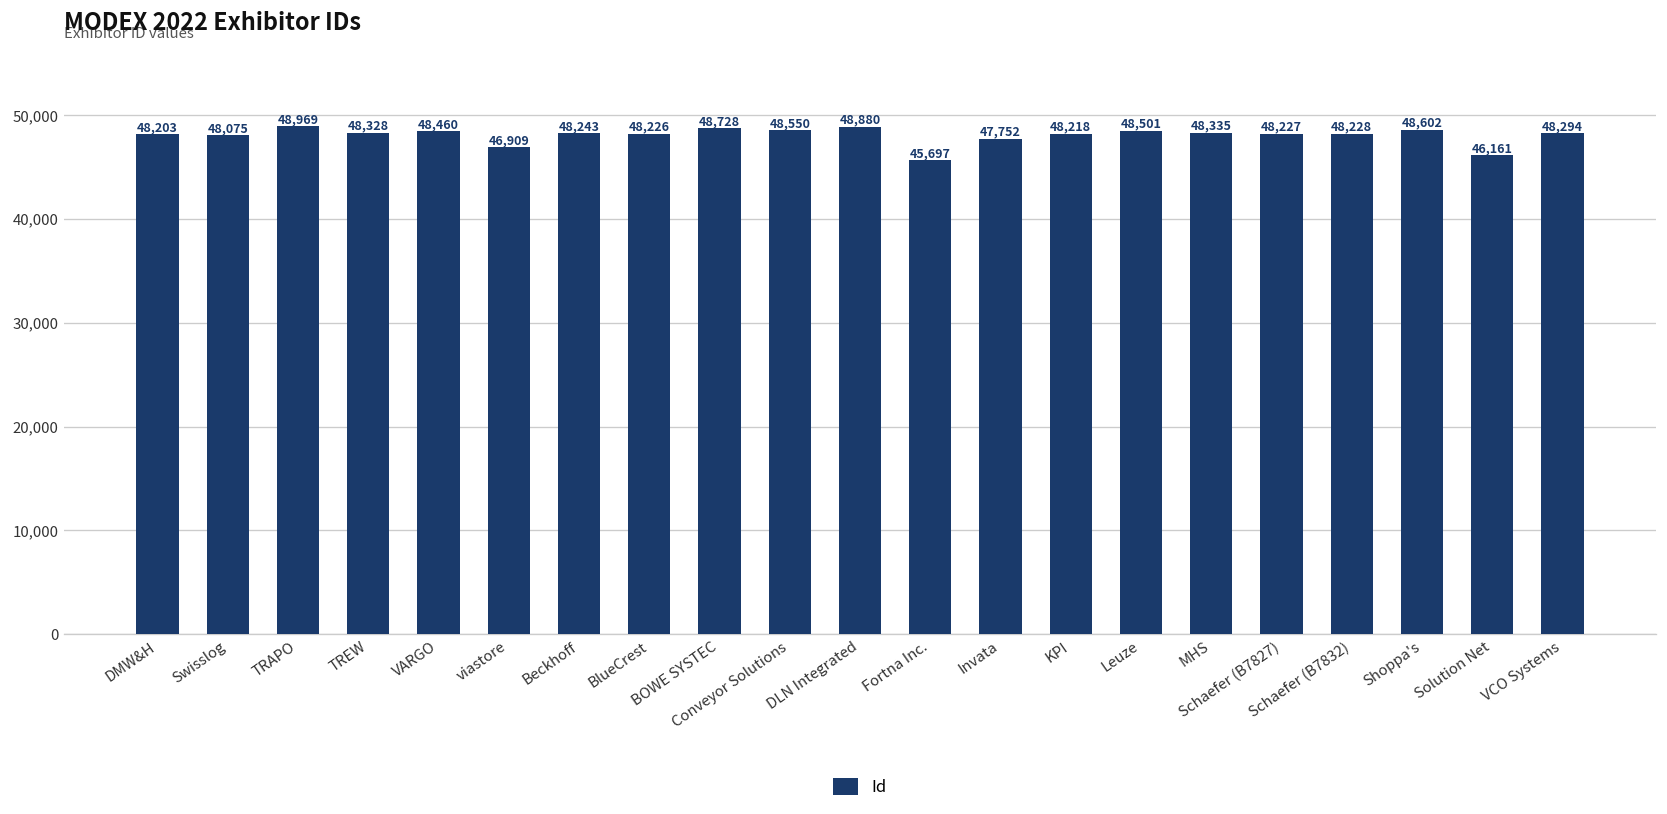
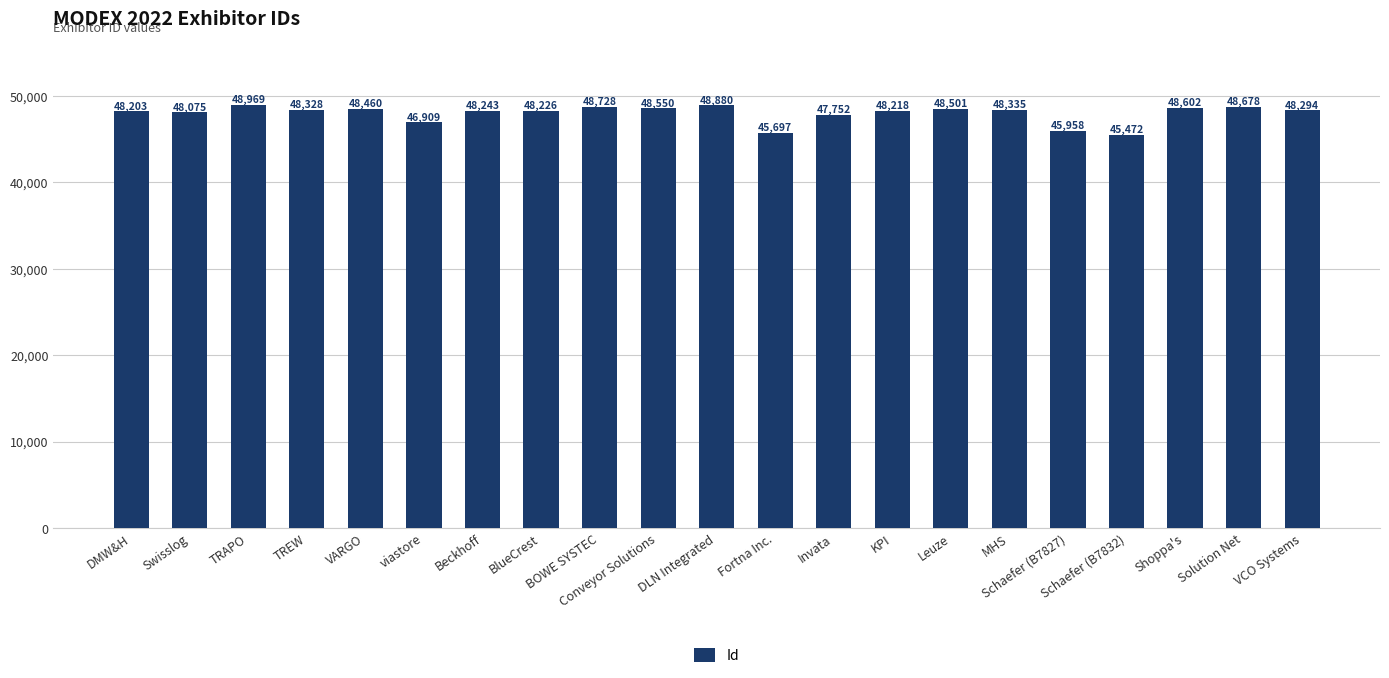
Schaefer (B7827): 48,227 -> 45,958
Schaefer (B7832): 48,228 -> 45,472
Solution Net: 46,161 -> 48,678
